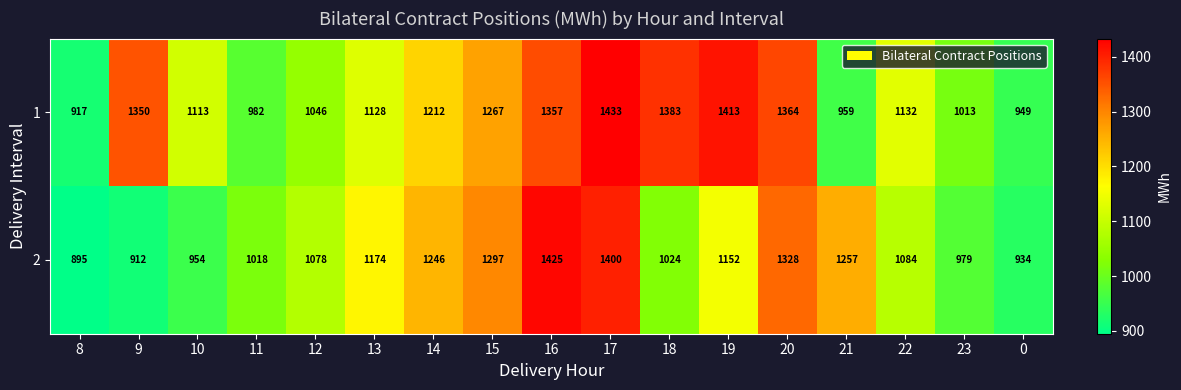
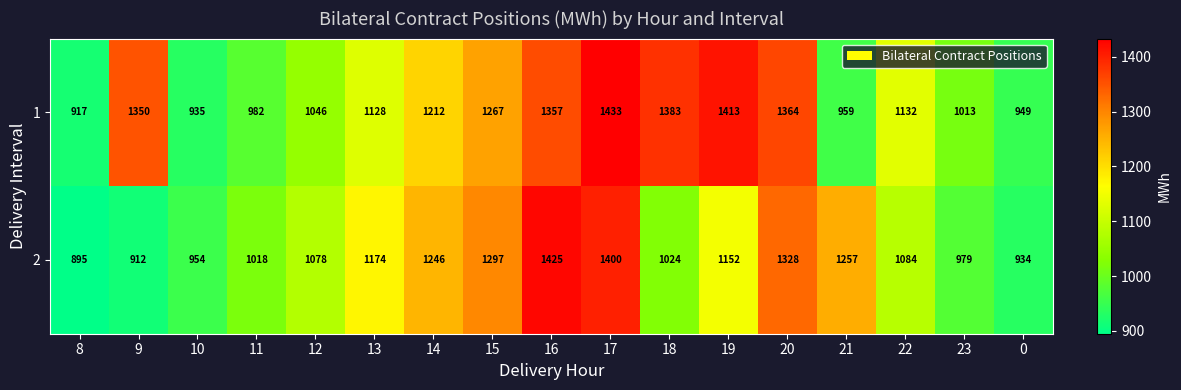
1, 10: 1113 -> 935
